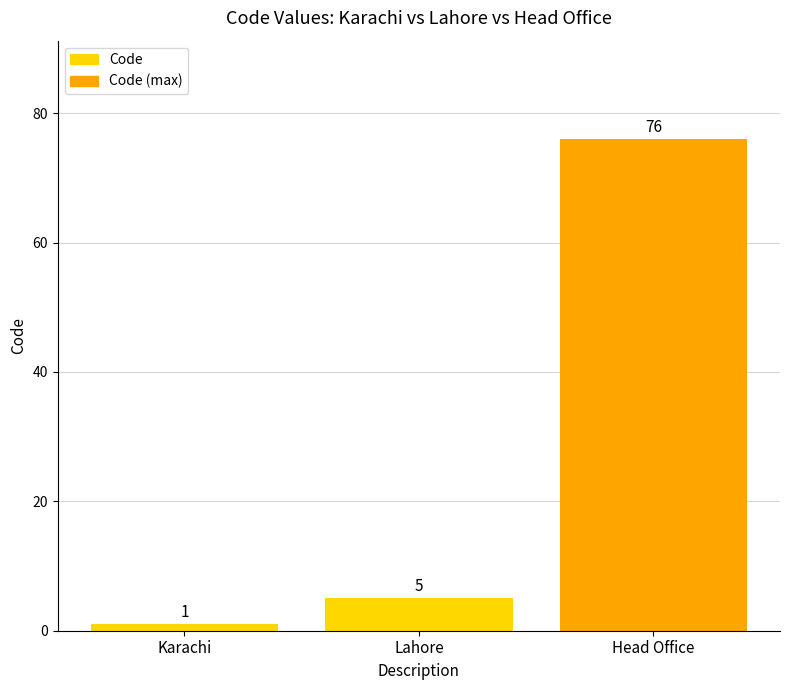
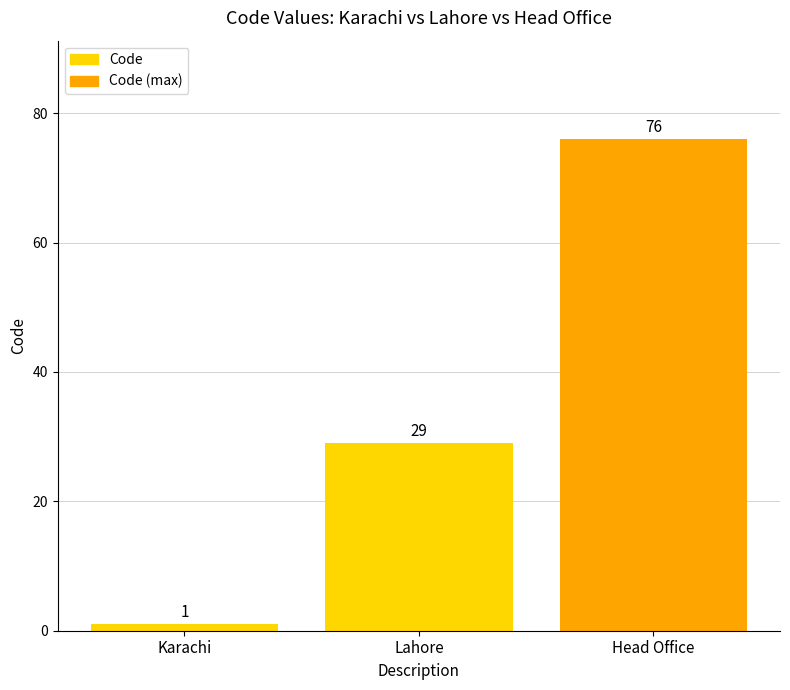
Lahore: 5 -> 29
